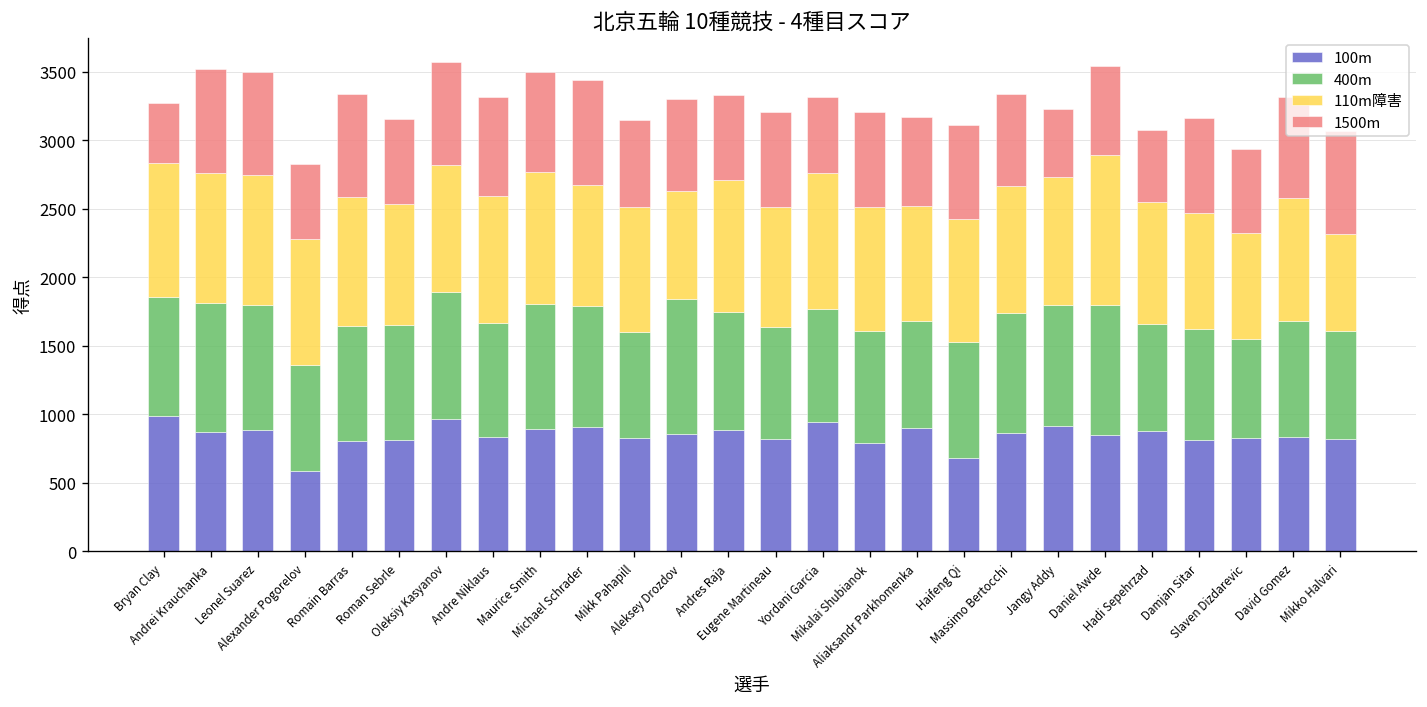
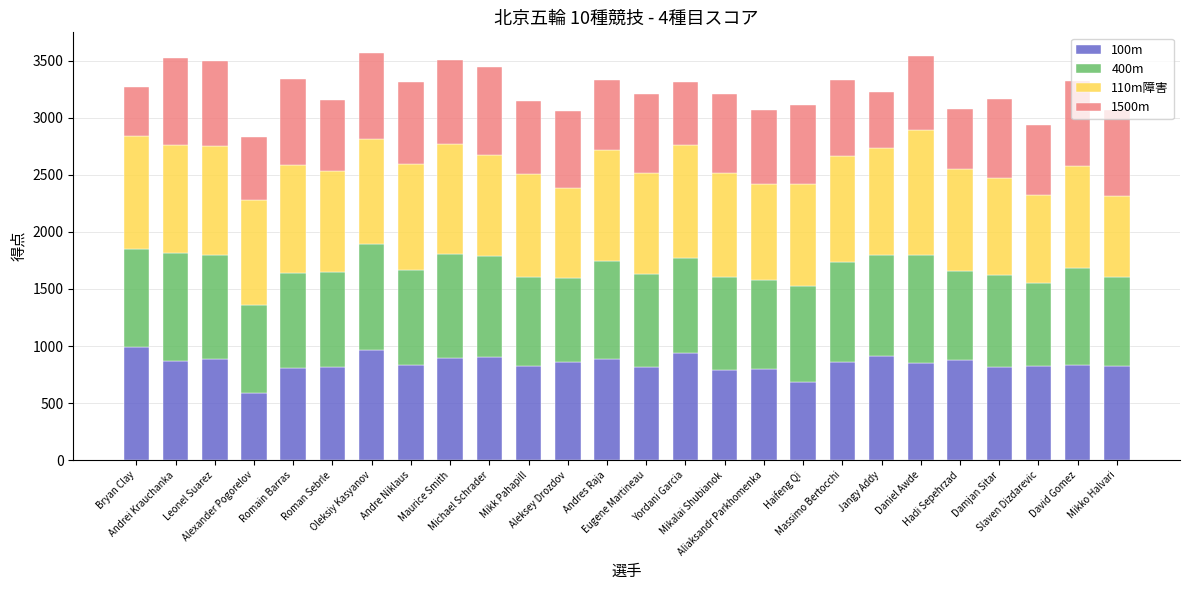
400m, Aleksey Drozdov: 990 -> 740
100m, Aliaksandr Parkhomenka: 900 -> 800
